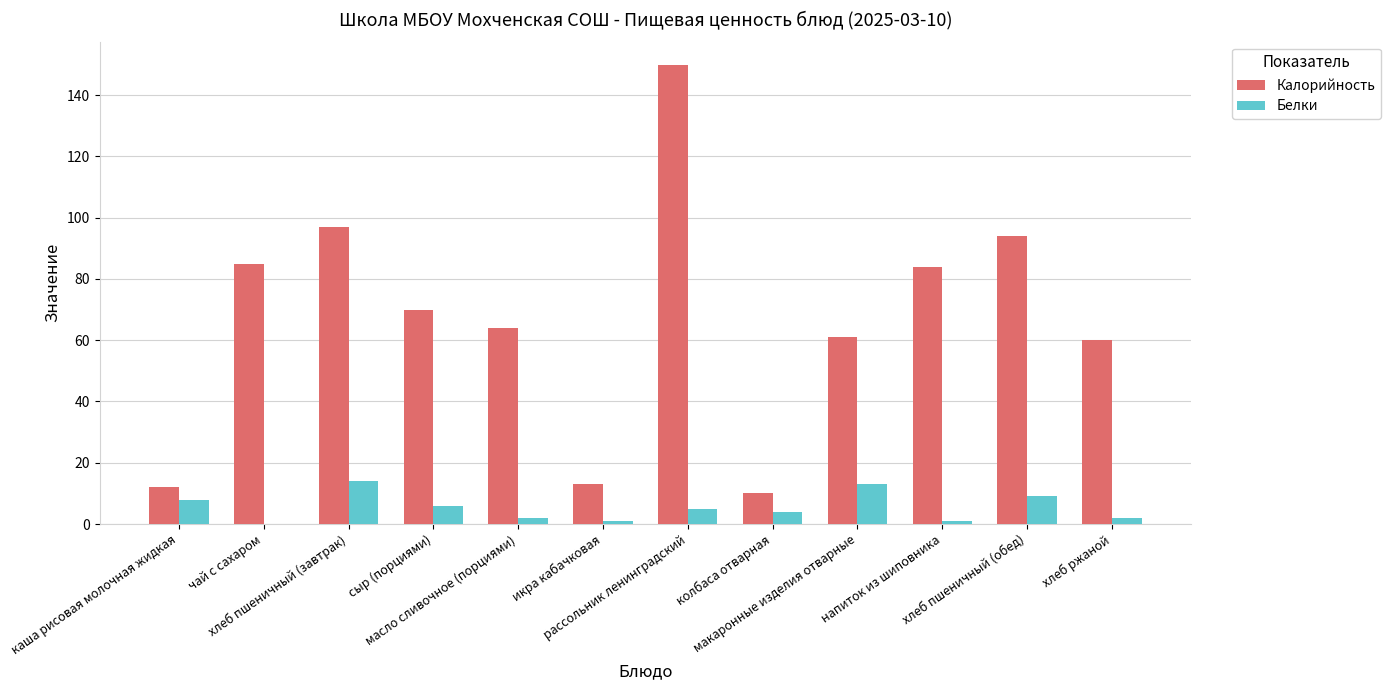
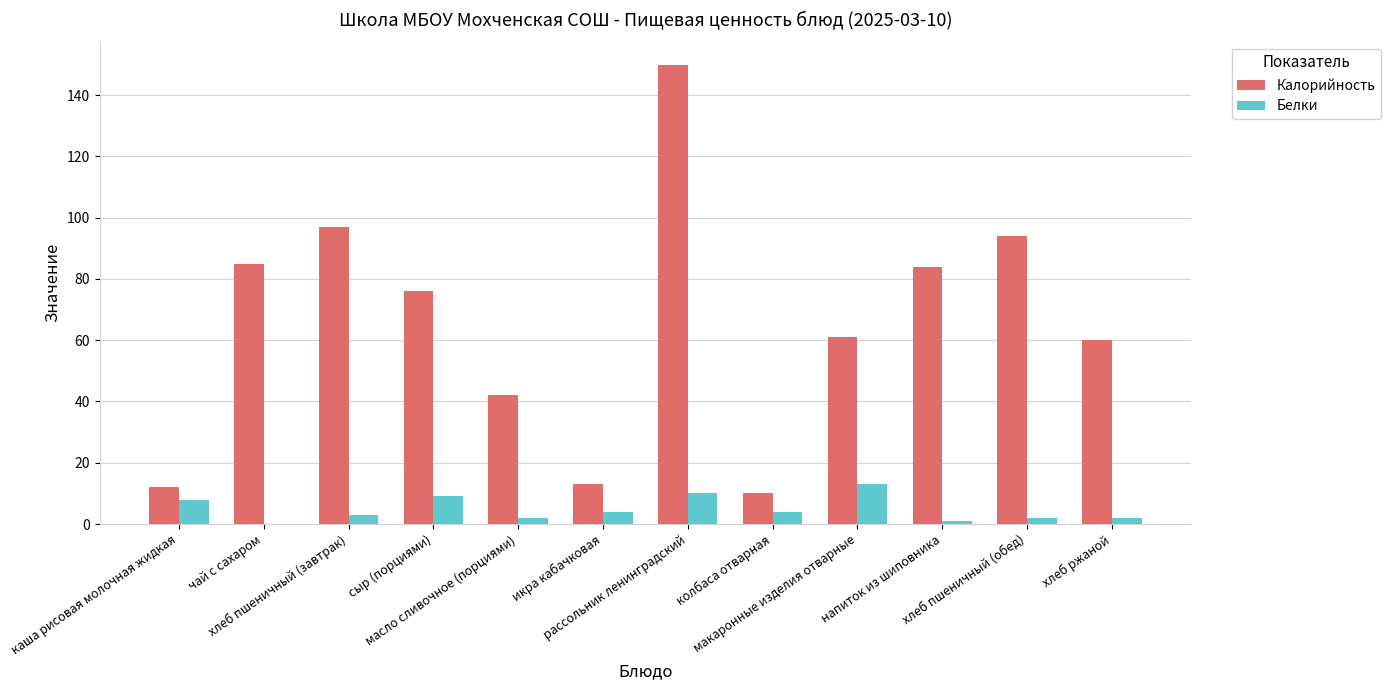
Белки, хлеб пшеничный (завтрак): 14 -> 3
Калорийность, сыр (порциями): 70 -> 76
Белки, сыр (порциями): 6 -> 9
Калорийность, масло сливочное (порциями): 64 -> 42
Белки, икра кабачковая: 1 -> 4
Белки, рассольник ленинградский: 5 -> 10
Белки, хлеб пшеничный (обед): 9 -> 2
